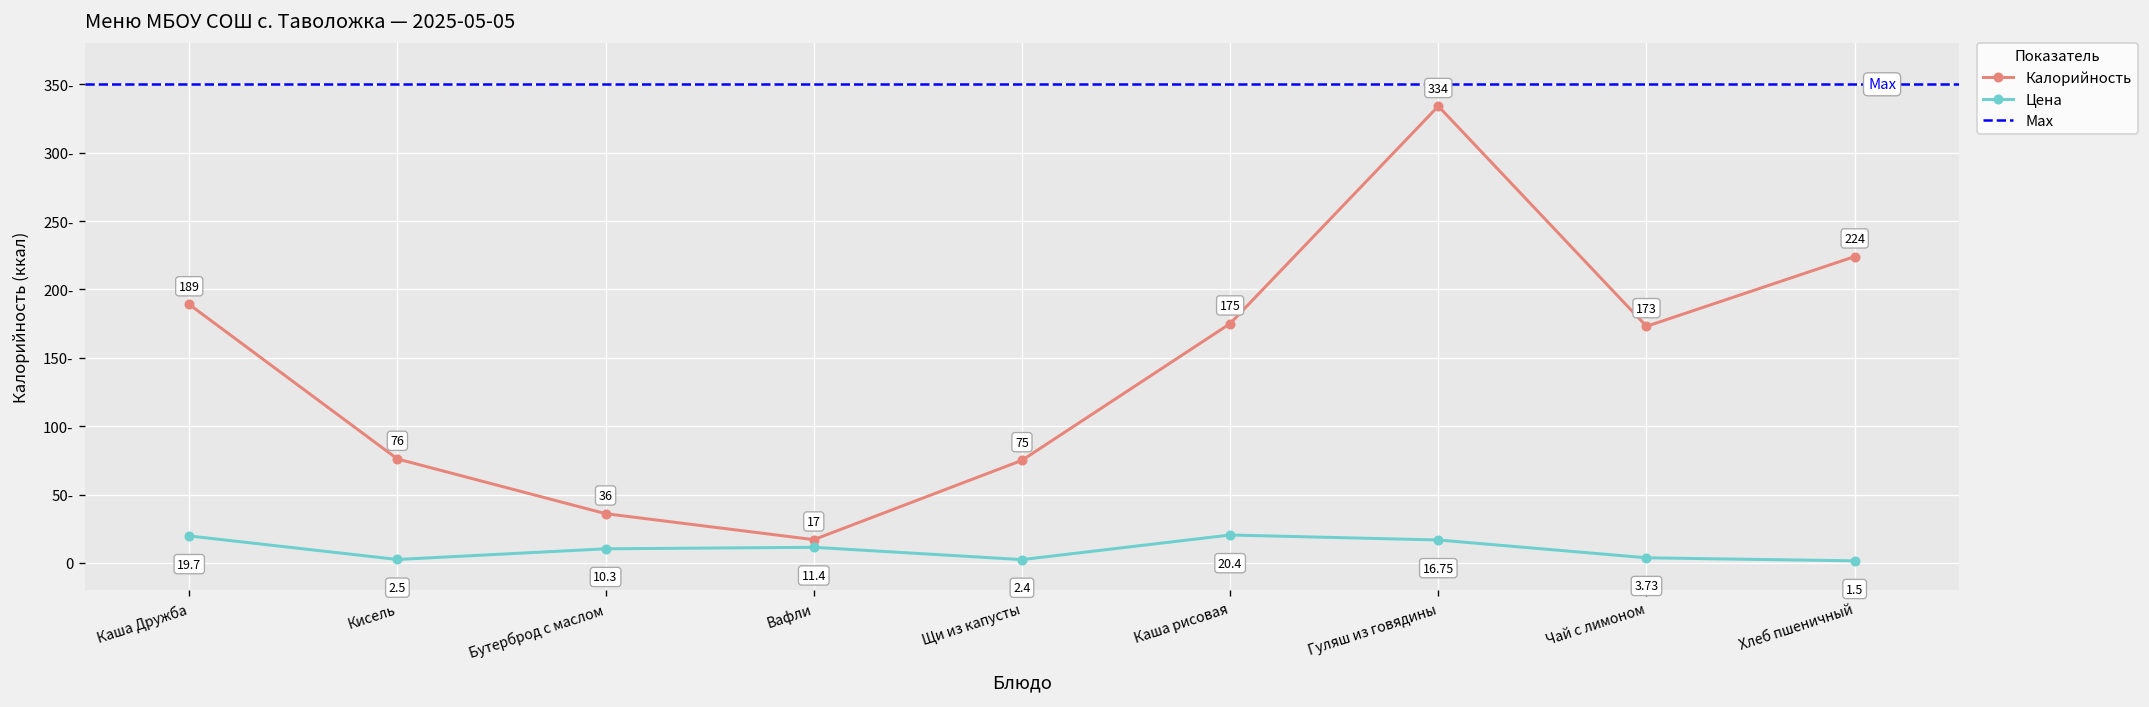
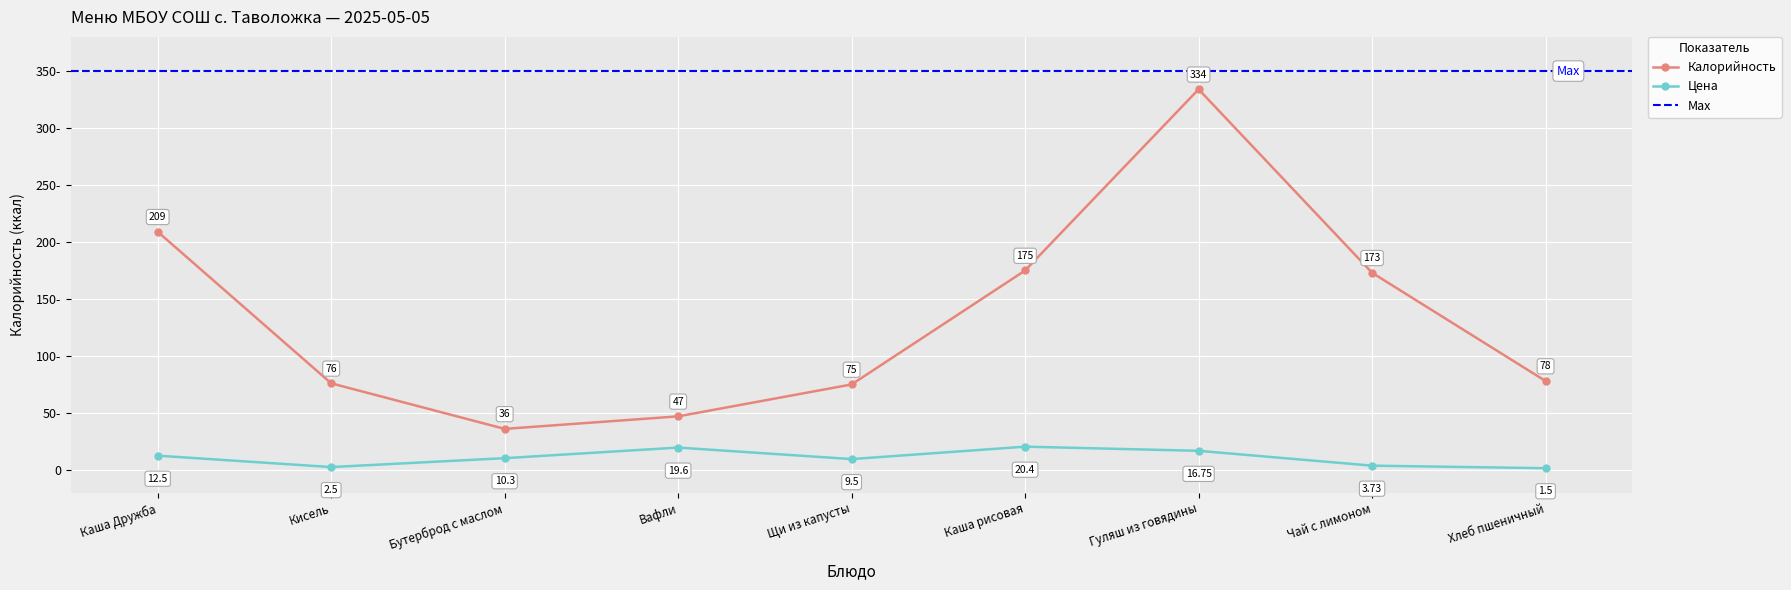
Калорийность, Каша Дружба: 189 -> 209
Цена, Каша Дружба: 19.7 -> 12.5
Калорийность, Вафли: 17 -> 47
Цена, Вафли: 11.4 -> 19.6
Цена, Щи из капусты: 2.4 -> 9.5
Калорийность, Хлеб пшеничный: 224 -> 78
